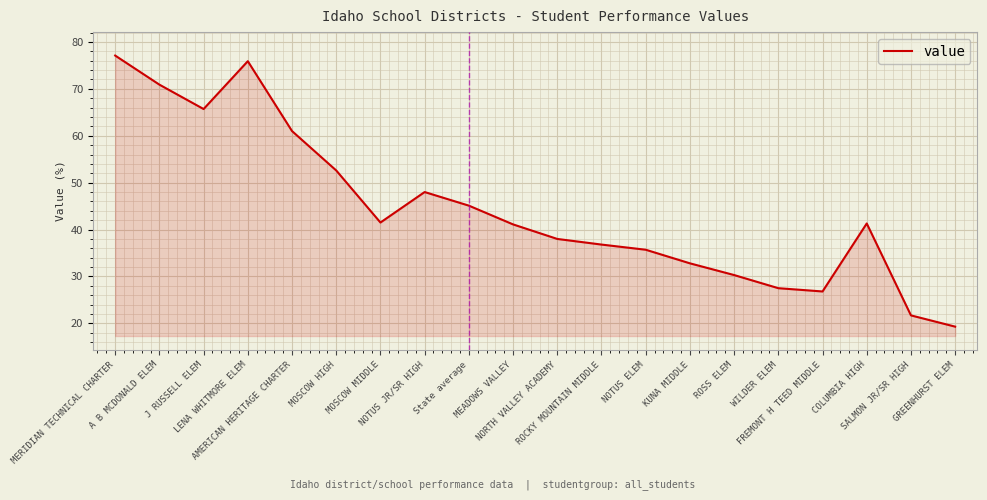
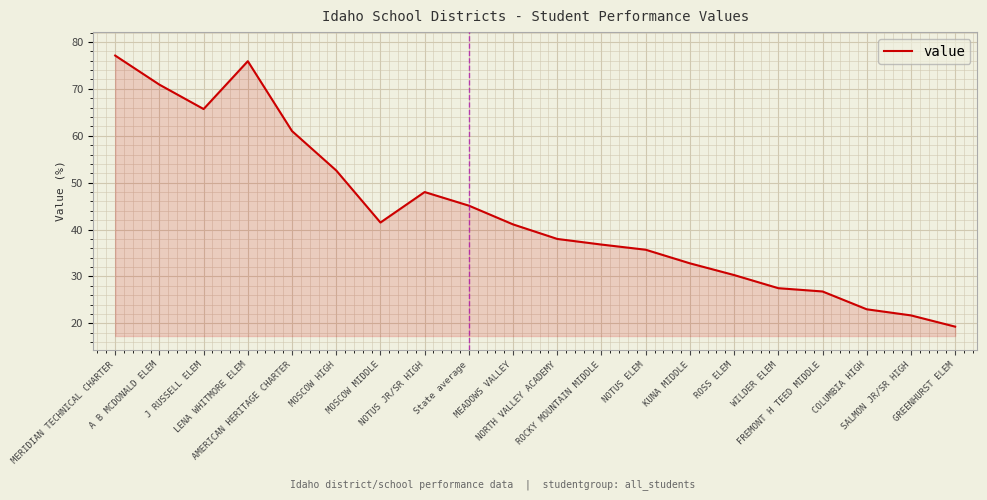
COLUMBIA HIGH: 41 -> 23
